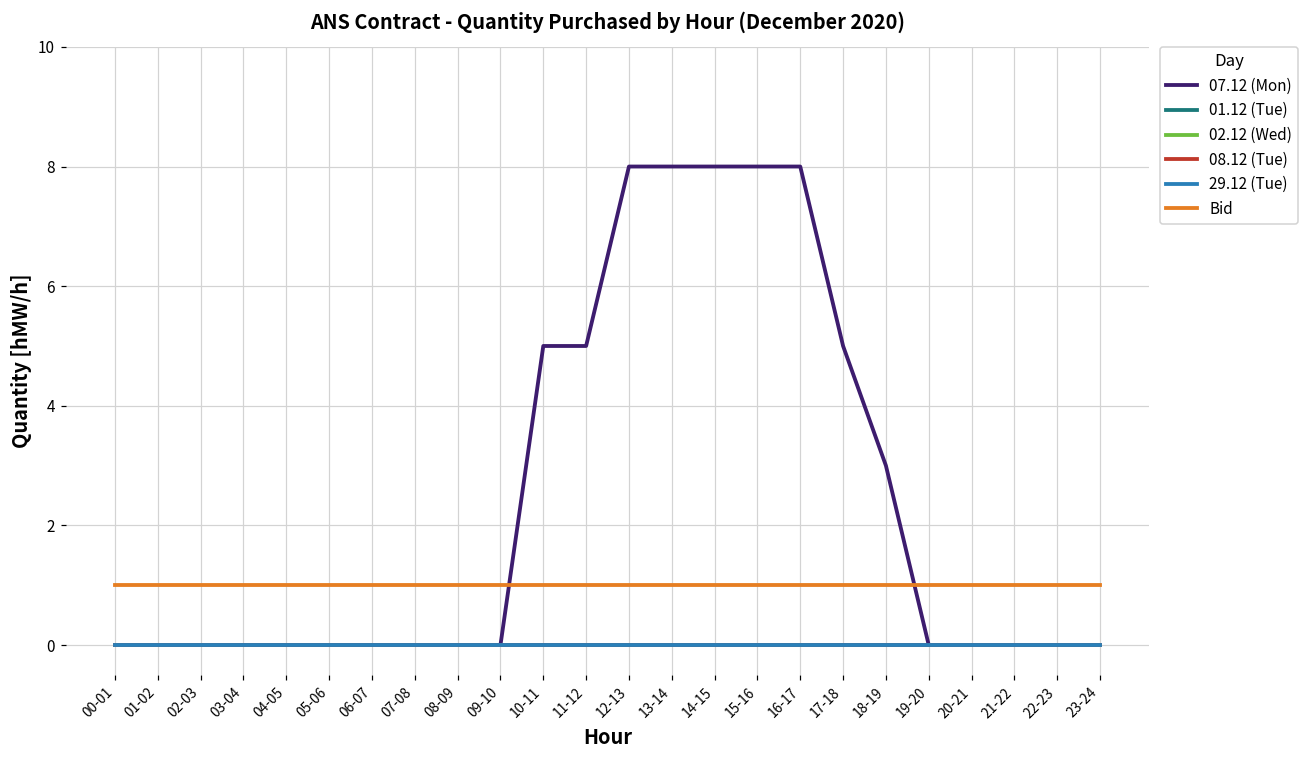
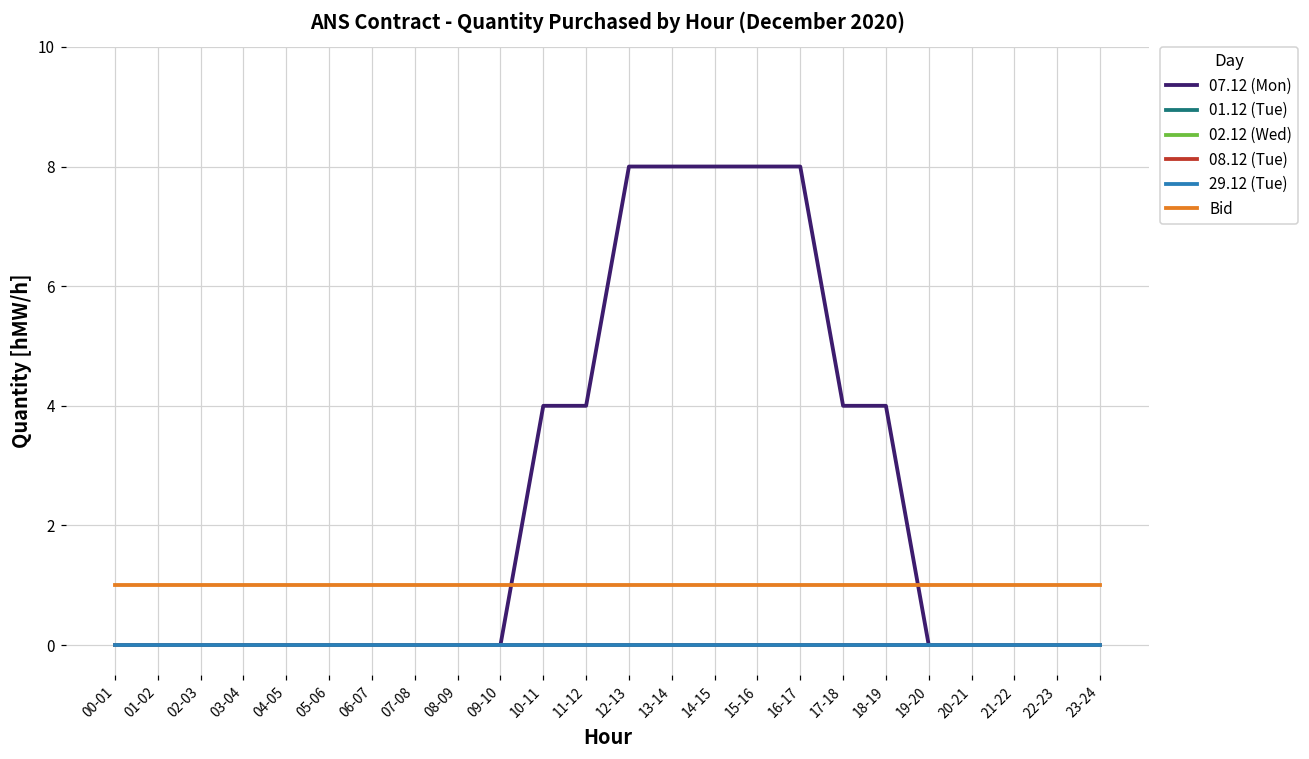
07.12 (Mon), 10-11: 5 -> 4
07.12 (Mon), 11-12: 5 -> 4
07.12 (Mon), 17-18: 5 -> 4
07.12 (Mon), 18-19: 3 -> 4
